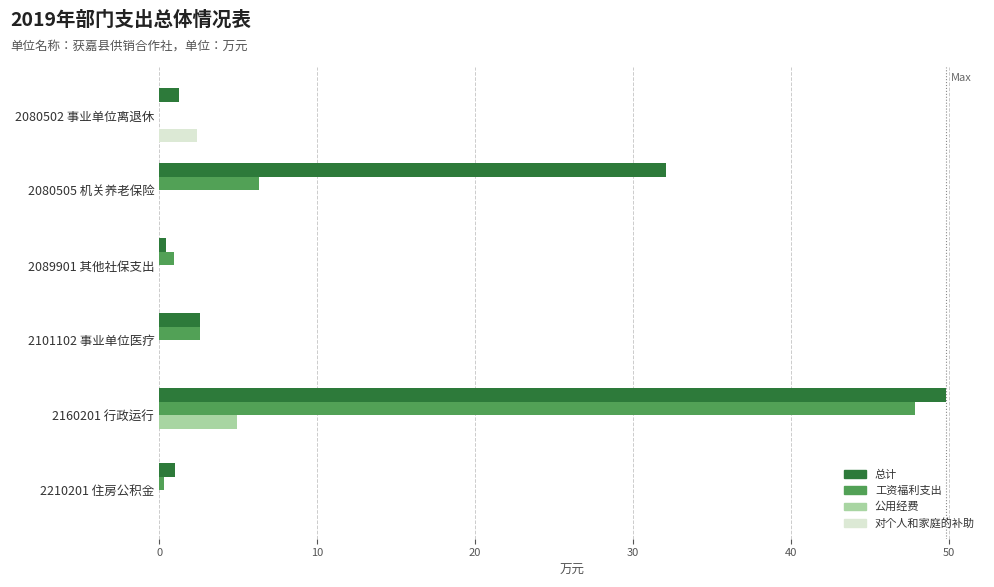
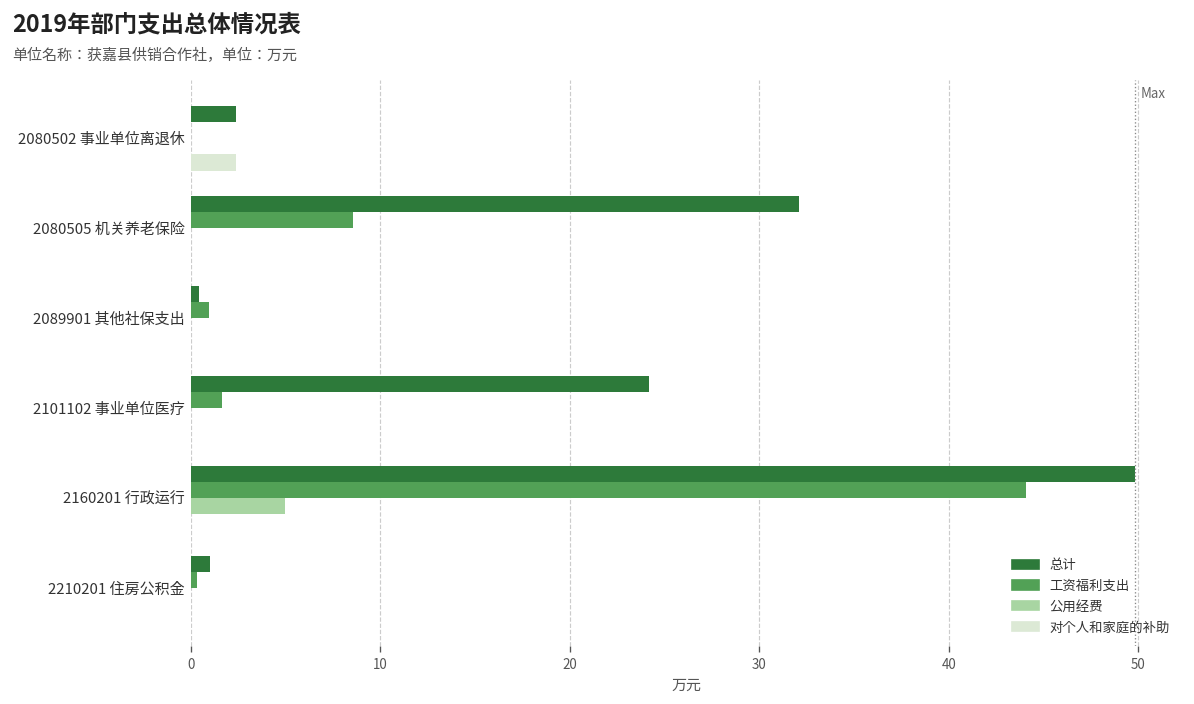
总计, 2080502 事业单位离退休: 1.3 -> 2.4
工资福利支出, 2080505 机关养老保险: 6.3 -> 8.5
总计, 2101102 事业单位医疗: 2.6 -> 24.2
工资福利支出, 2101102 事业单位医疗: 2.6 -> 1.6
工资福利支出, 2160201 行政运行: 47.9 -> 44.1
